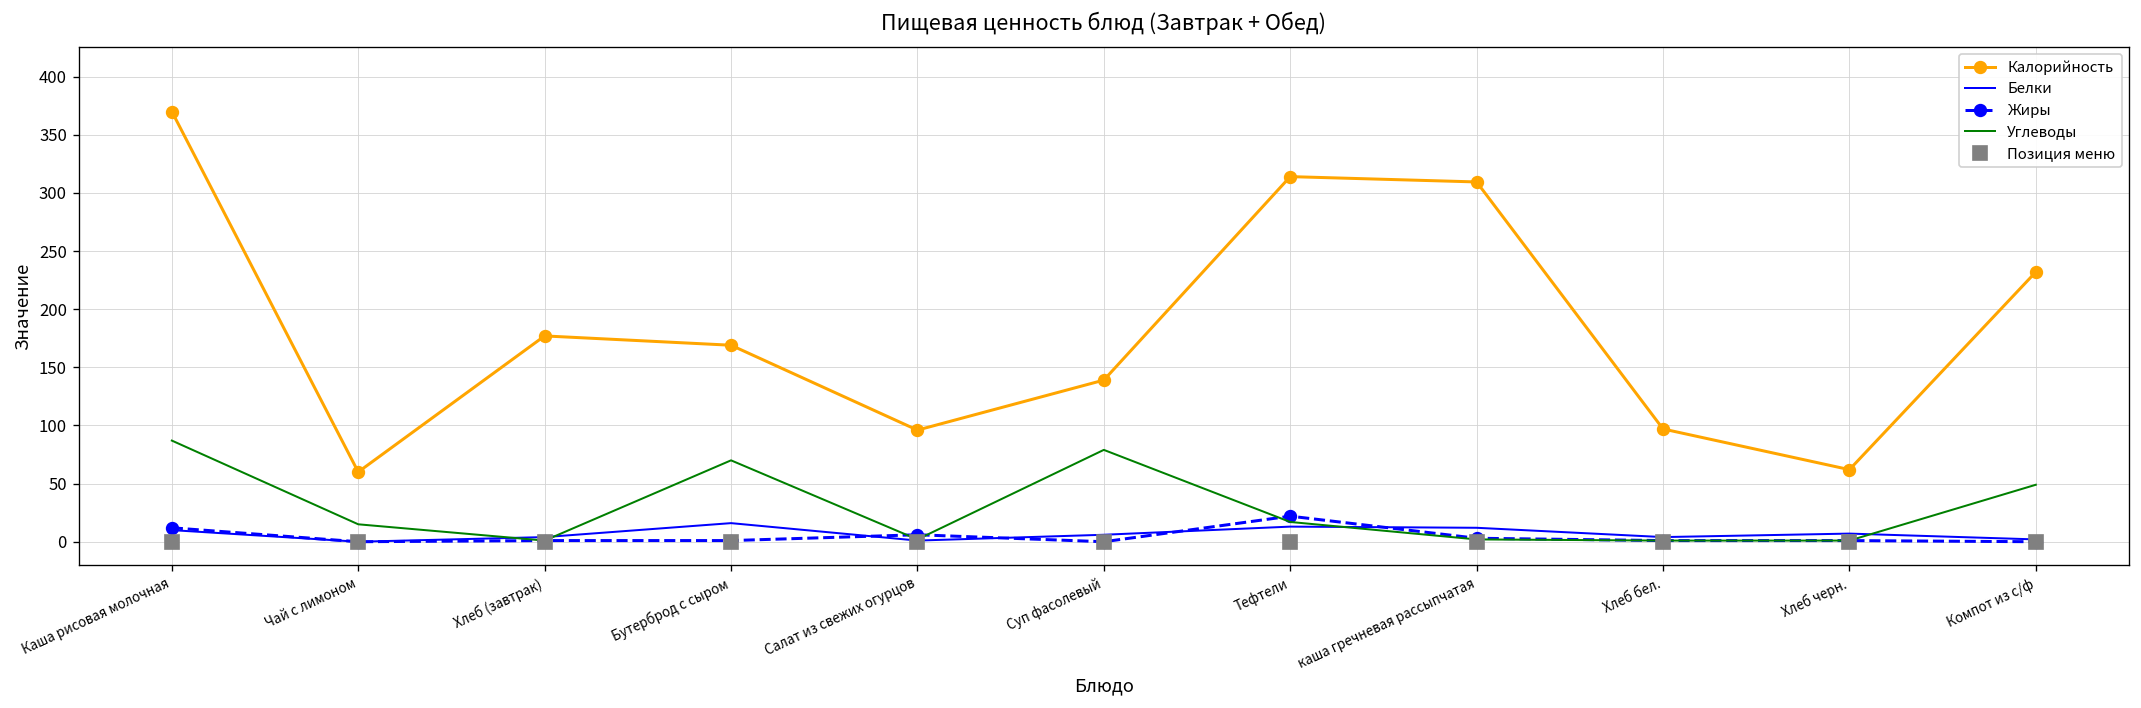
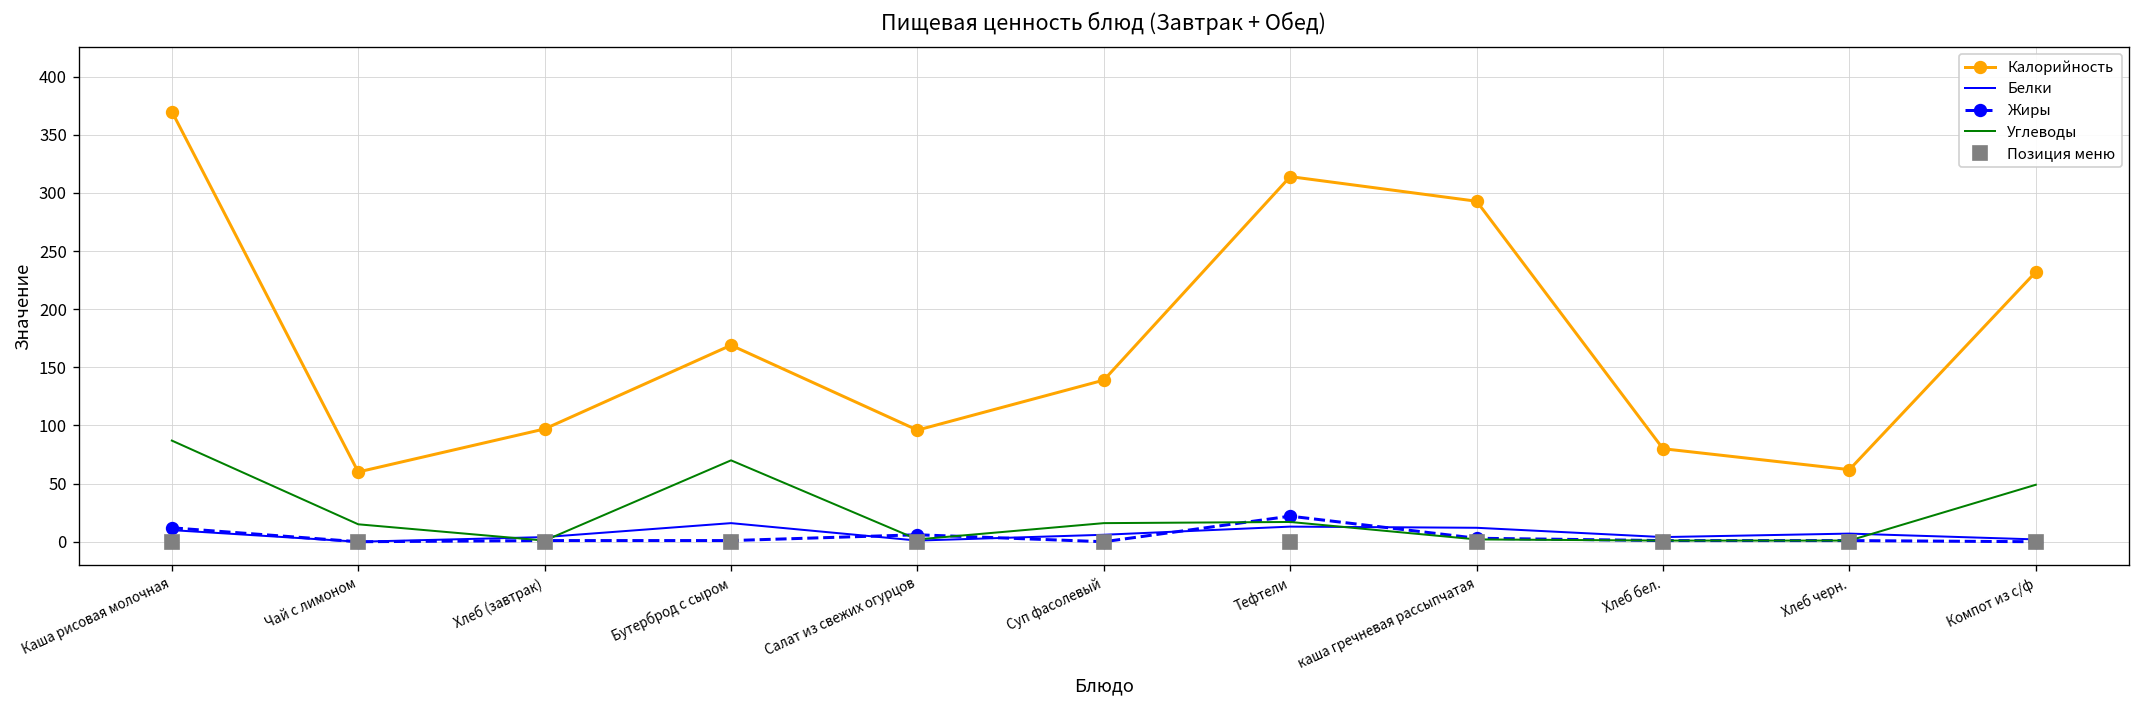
Калорийность, Хлеб (завтрак): 180 -> 100
Углеводы, Суп фасолевый: 80 -> 20
Калорийность, каша гречневая рассыпчатая: 310 -> 290
Калорийность, Хлеб бел.: 100 -> 80
